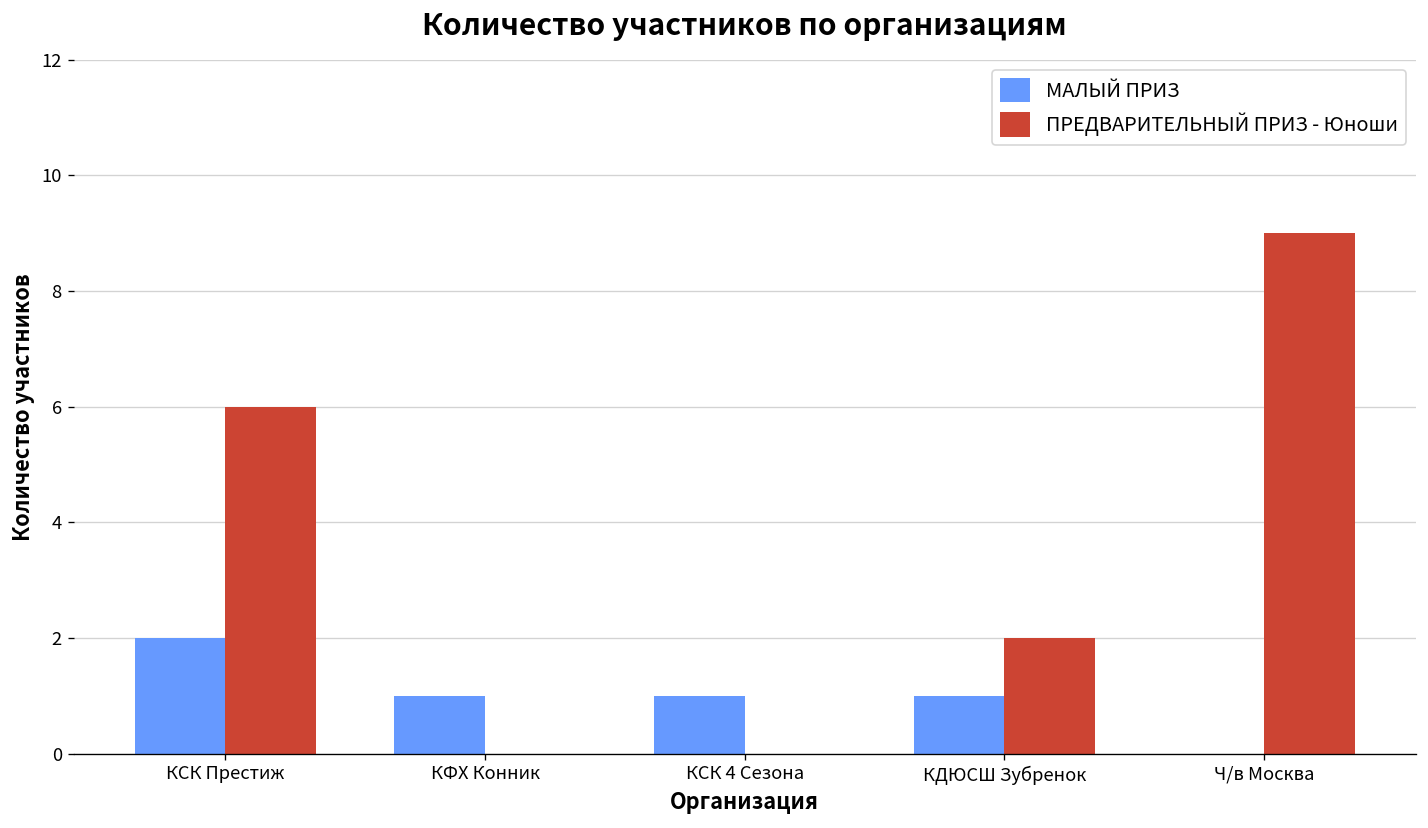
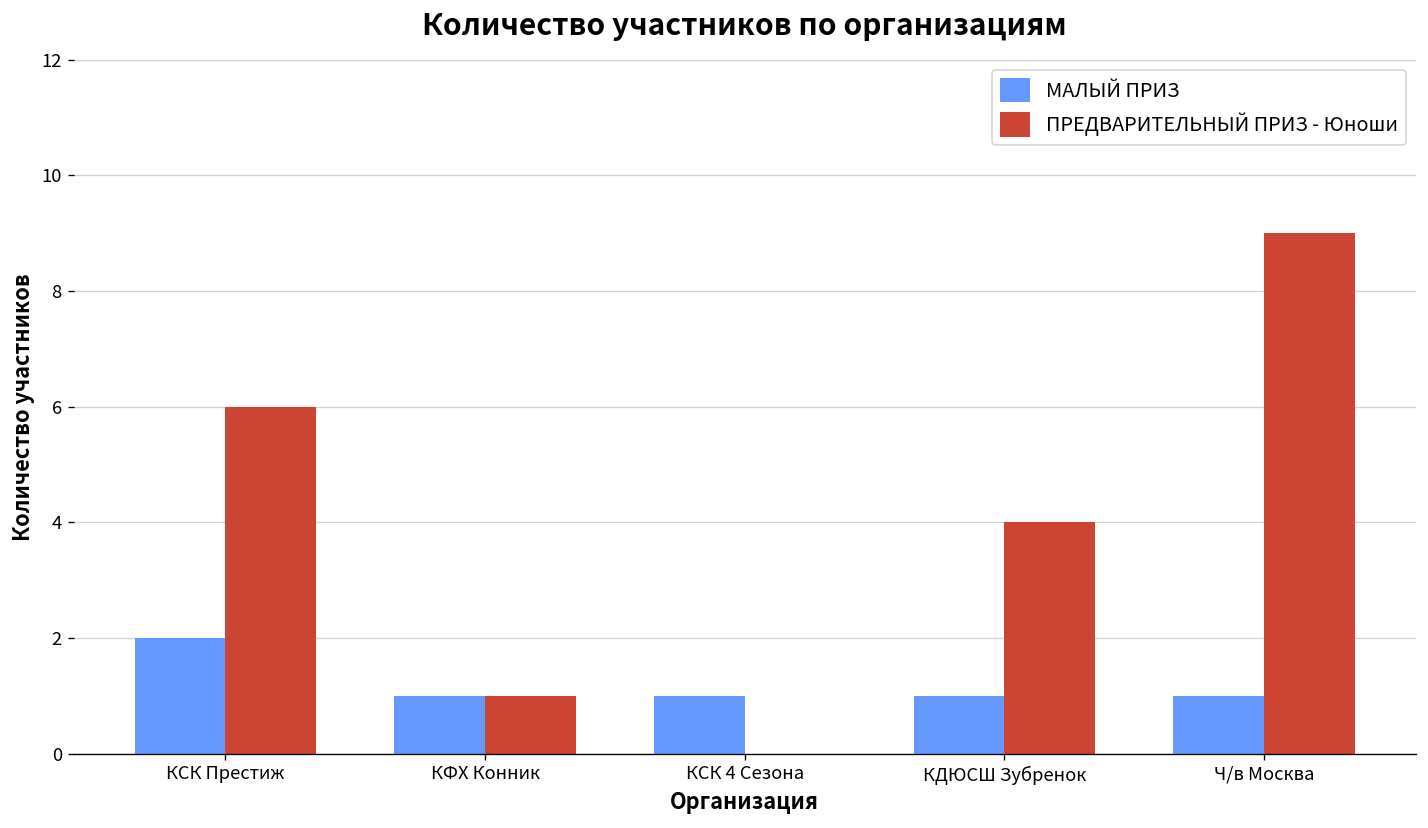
ПРЕДВАРИТЕЛЬНЫЙ ПРИЗ - Юноши, КФХ Конник: 0 -> 1
ПРЕДВАРИТЕЛЬНЫЙ ПРИЗ - Юноши, КДЮСШ Зубренок: 2 -> 4
МАЛЫЙ ПРИЗ, Ч/в Москва: 0 -> 1
